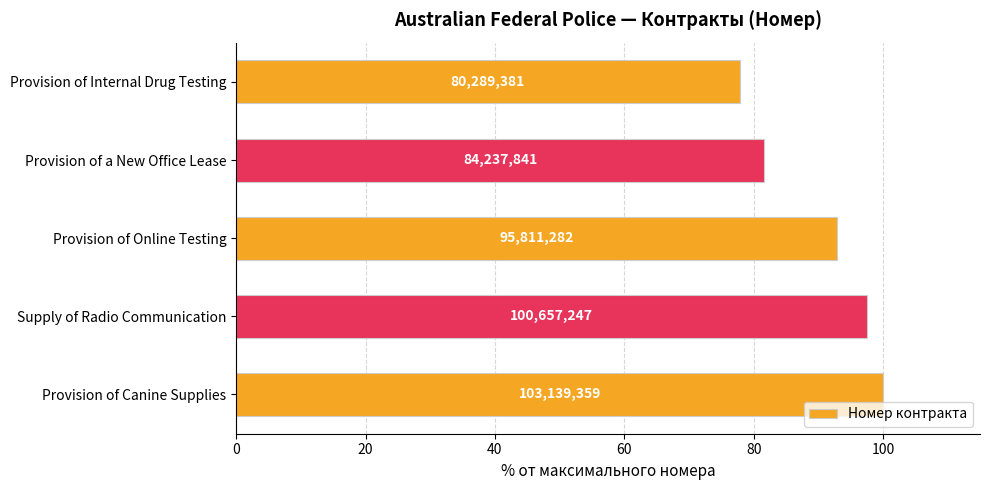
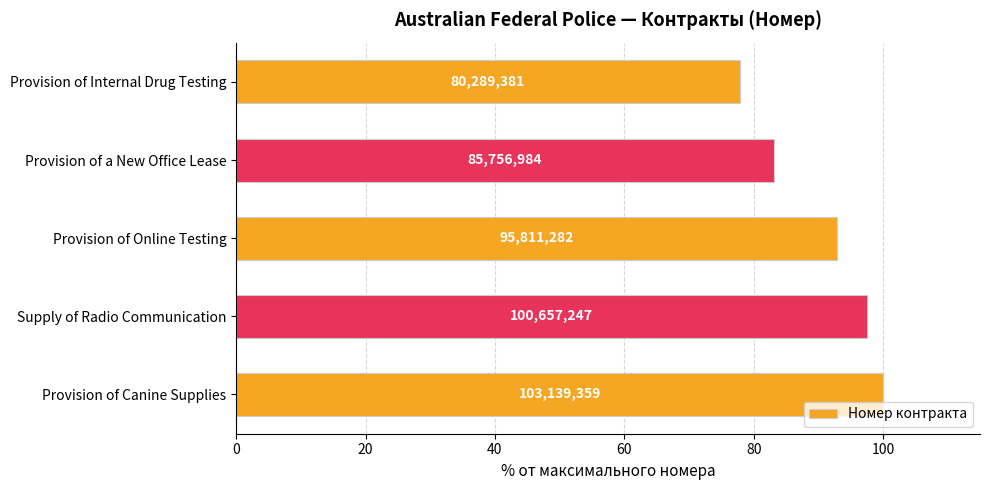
Provision of a New Office Lease: 84,237,841 -> 85,756,984
